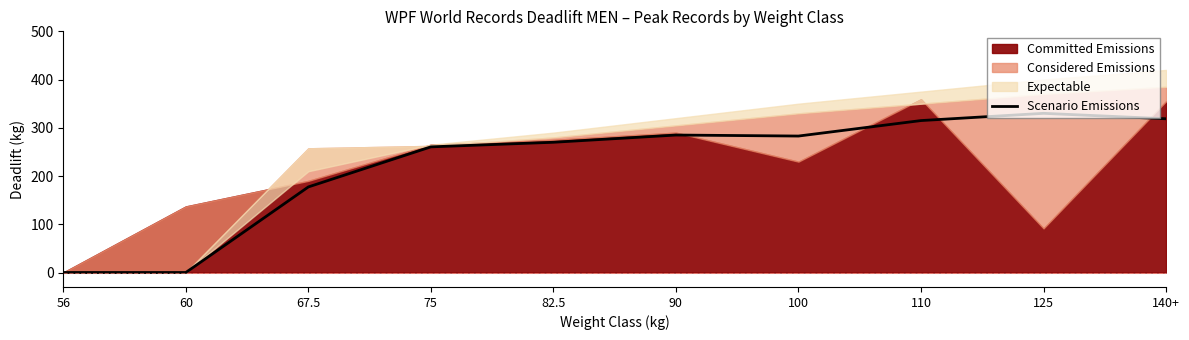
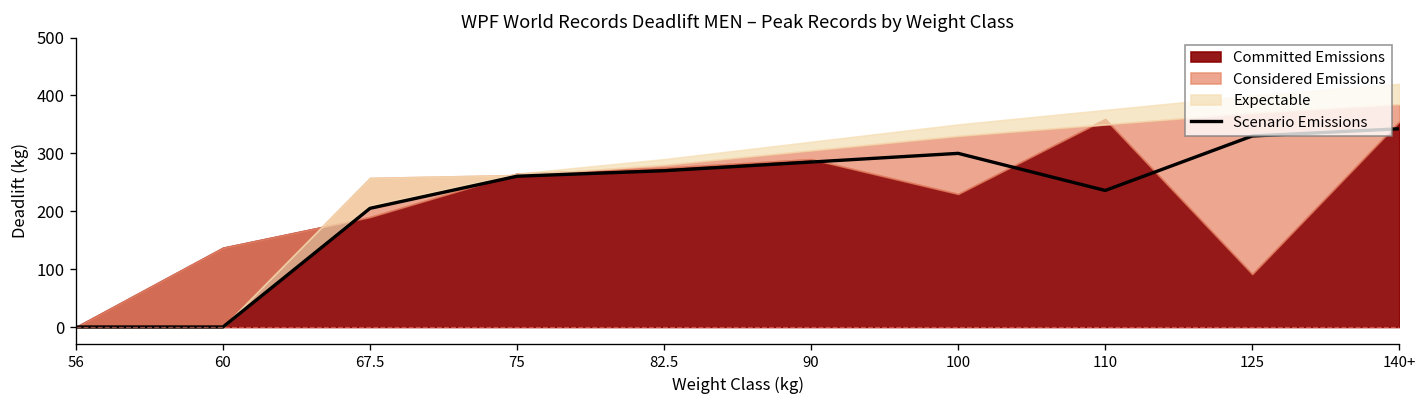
Scenario Emissions, 67.5: 180 -> 210
Scenario Emissions, 100: 280 -> 300
Scenario Emissions, 110: 320 -> 240
Scenario Emissions, 140+: 320 -> 340
